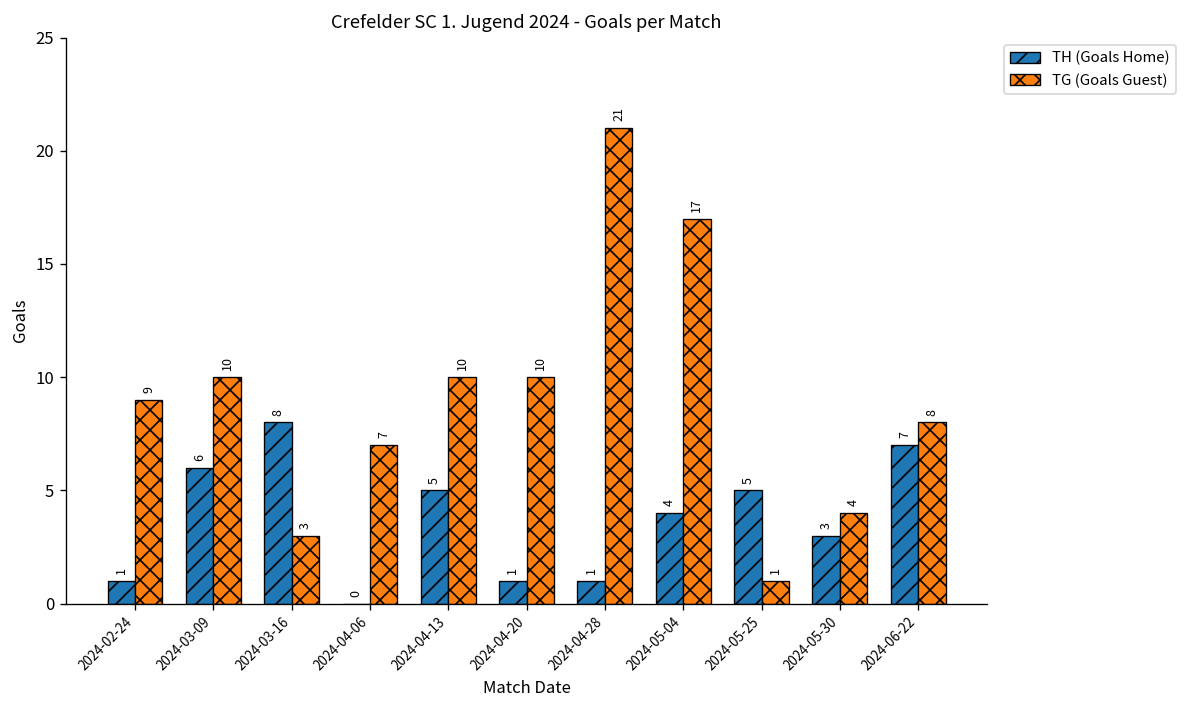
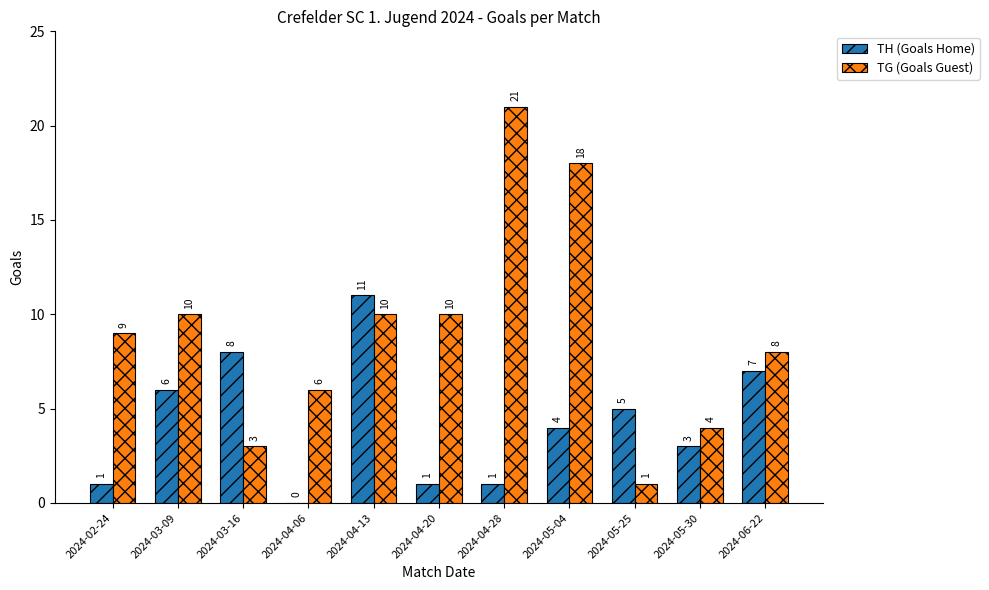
TG (Goals Guest), 2024-04-06: 7 -> 6
TH (Goals Home), 2024-04-13: 5 -> 11
TG (Goals Guest), 2024-05-04: 17 -> 18
